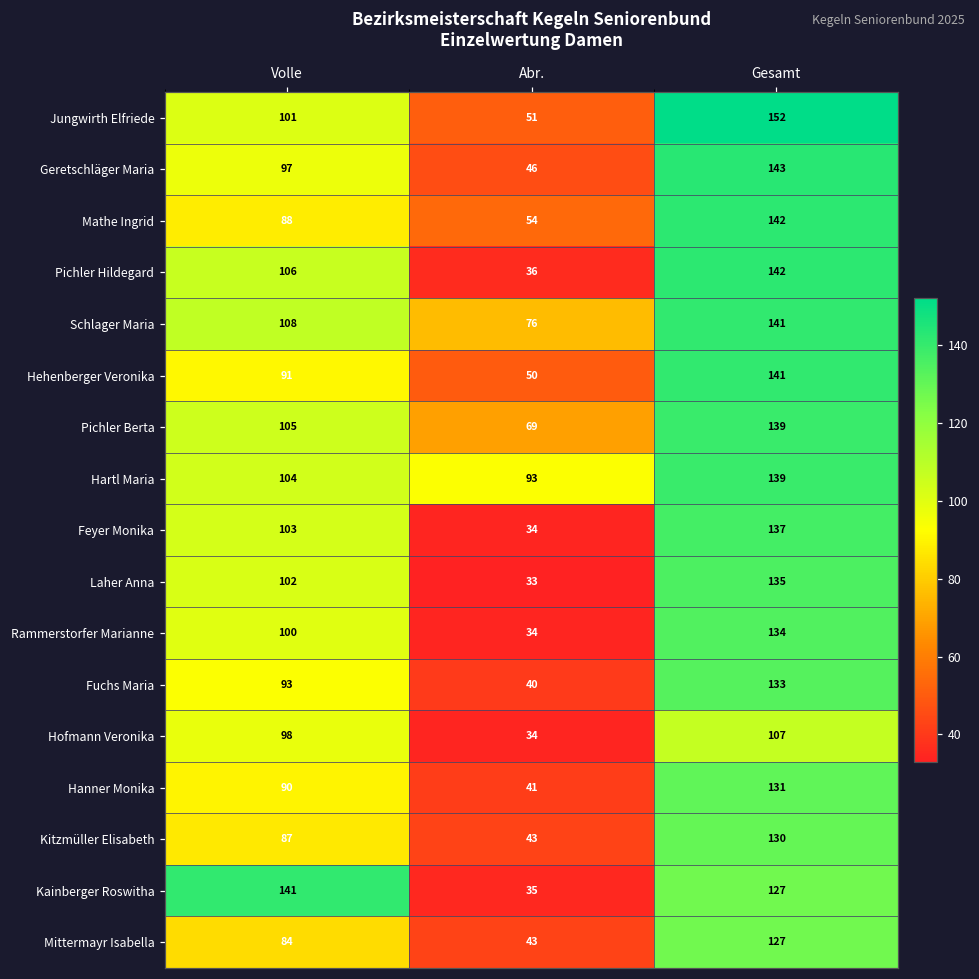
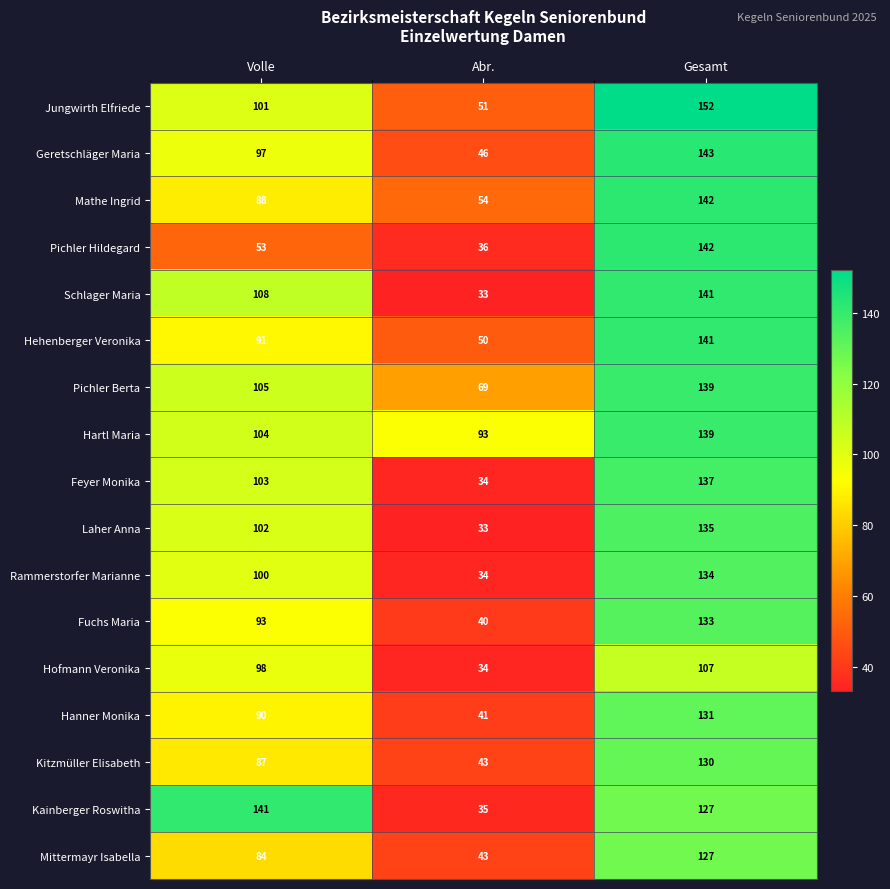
Pichler Hildegard, Volle: 106 -> 53
Schlager Maria, Abr.: 76 -> 33
